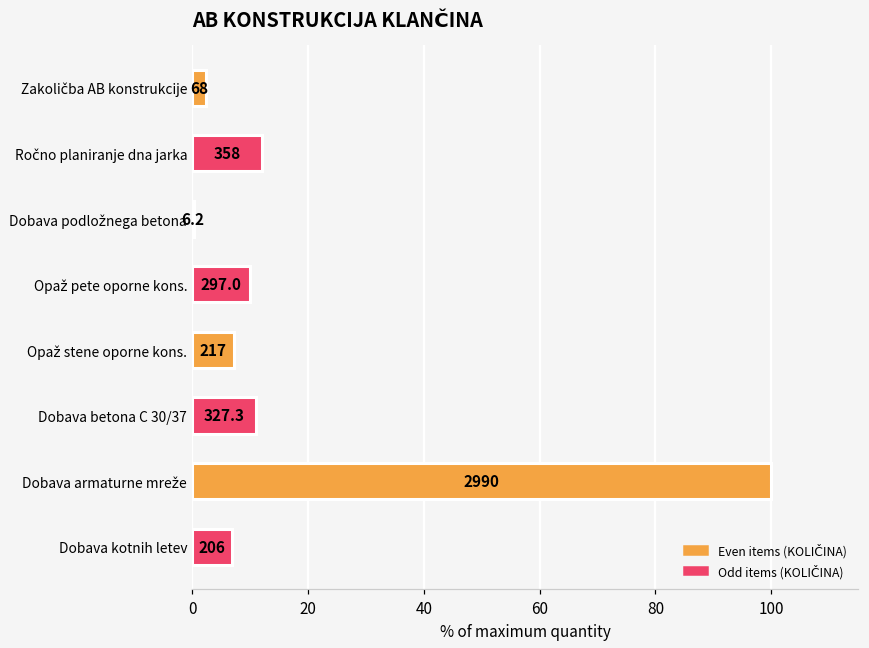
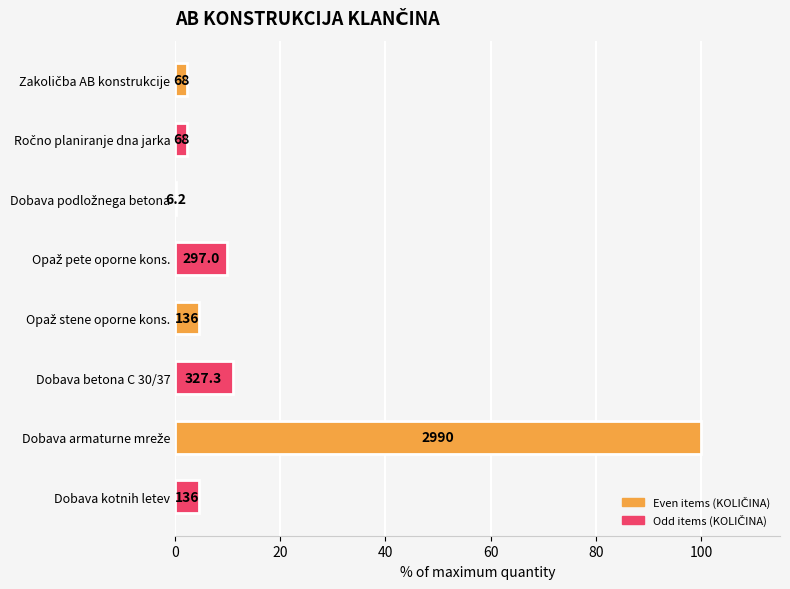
Ročno planiranje dna jarka: 358 -> 68
Opaž stene oporne kons.: 217 -> 136
Dobava kotnih letev: 206 -> 136
